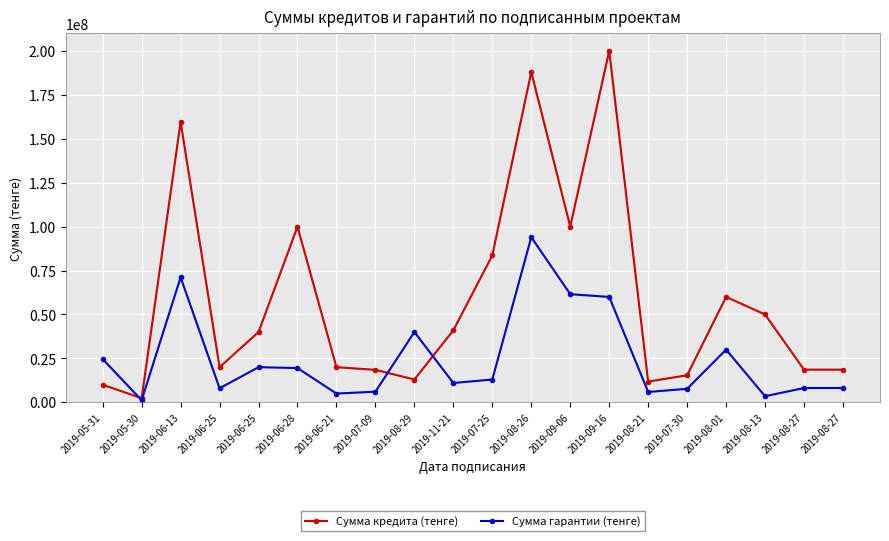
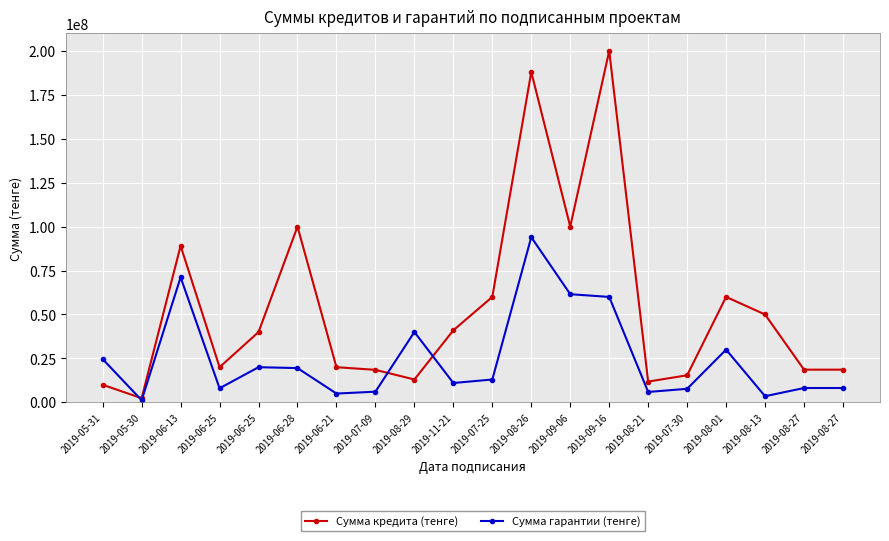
Сумма кредита (тенге), 2019-06-13: 160000000 -> 89000000
Сумма кредита (тенге), 2019-07-25: 84000000 -> 60000000
